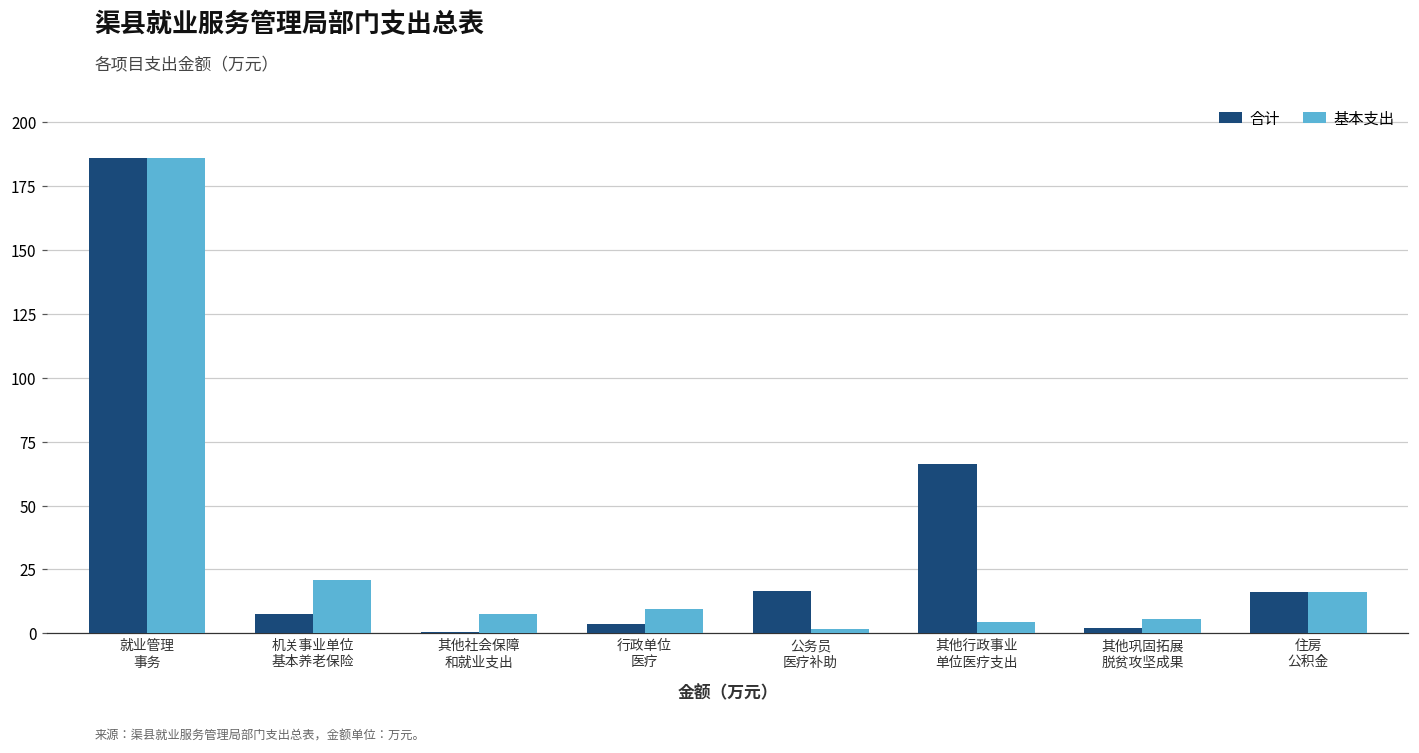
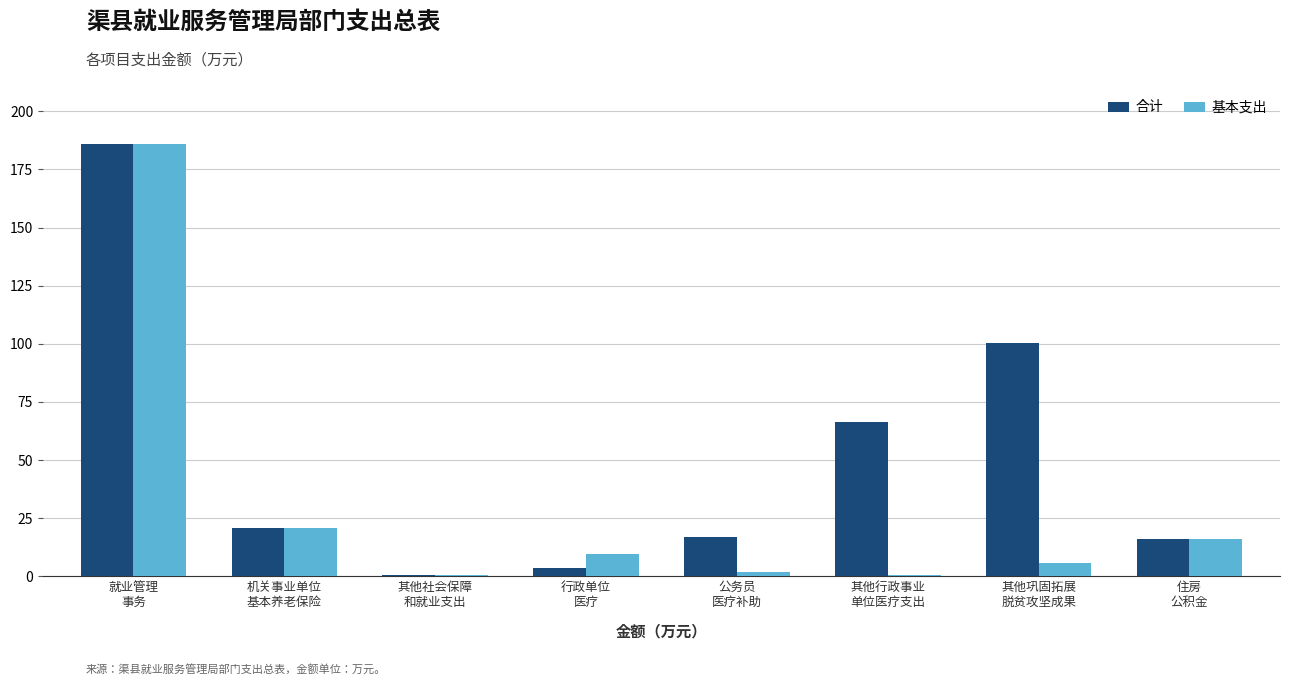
合计, 机关事业单位 基本养老保险: 8 -> 21
基本支出, 其他社会保障 和就业支出: 8 -> 0
基本支出, 其他行政事业 单位医疗支出: 4 -> 0
合计, 其他巩固拓展 脱贫攻坚成果: 2 -> 100
